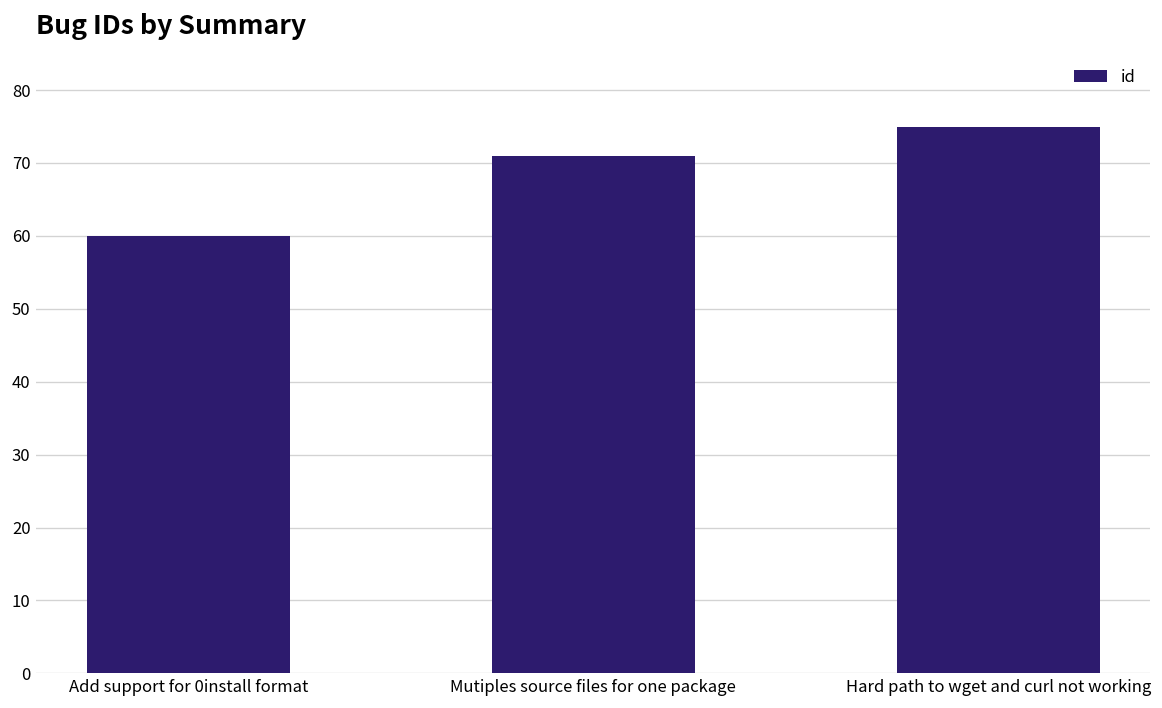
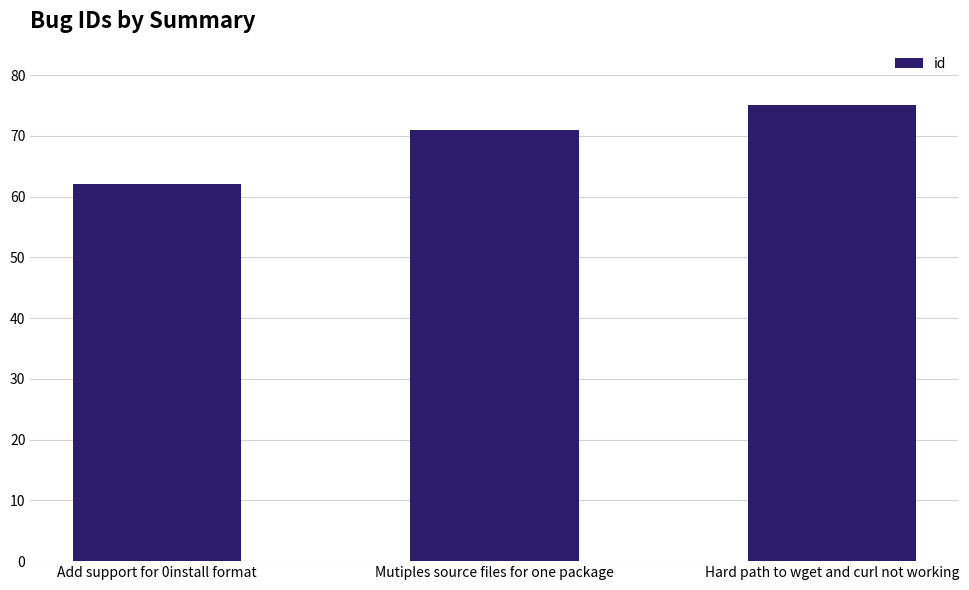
Add support for 0install format: 60 -> 62
